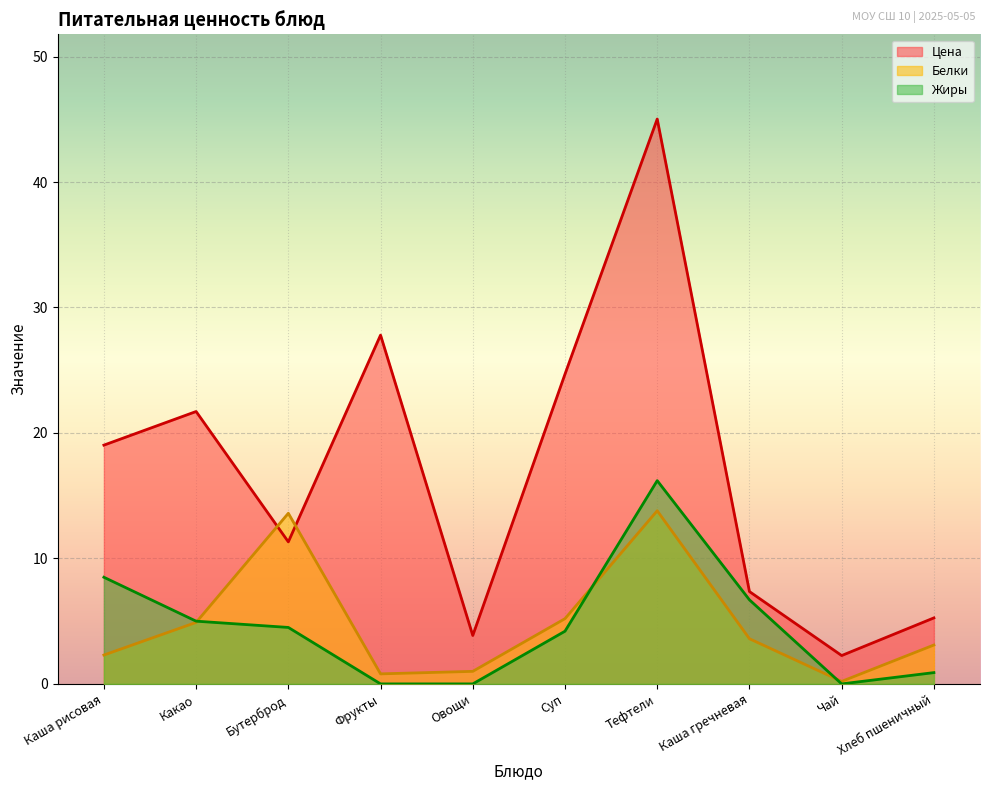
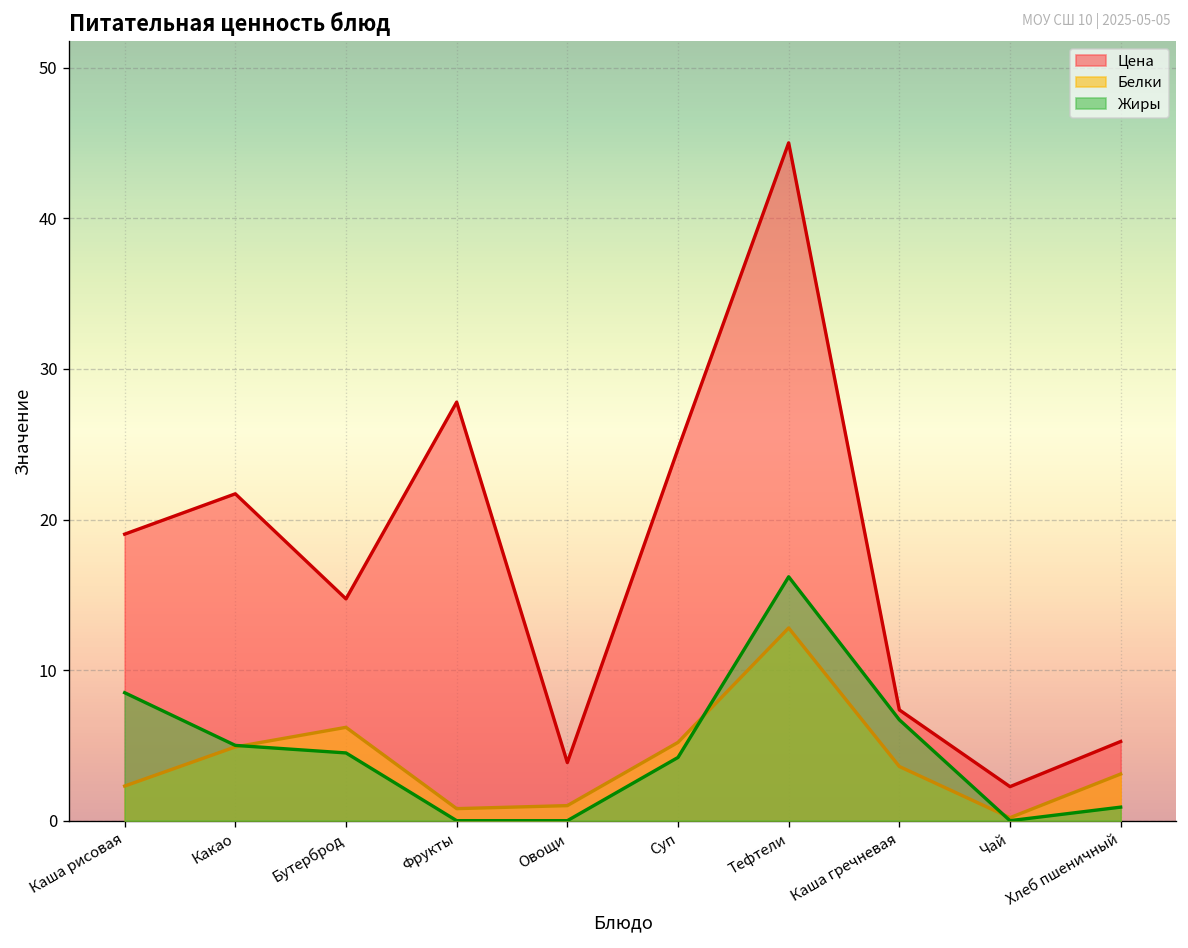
Цена, Бутерброд: 11.3 -> 14.7
Белки, Бутерброд: 13.6 -> 6.2
Белки, Тефтели: 13.8 -> 12.8
